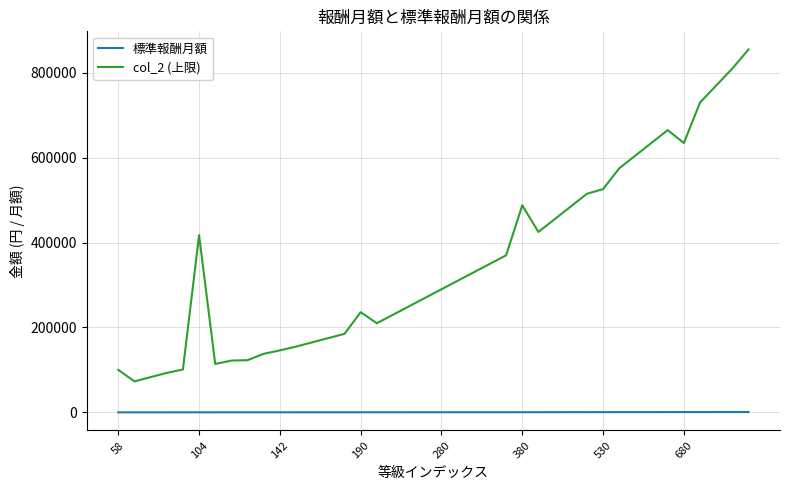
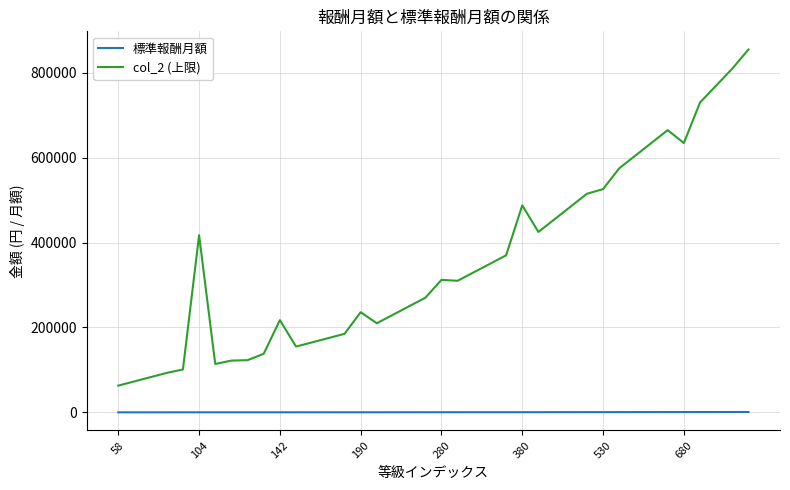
col_2 (上限), 58: 100000 -> 60000
col_2 (上限), 142: 150000 -> 220000
col_2 (上限), 280: 290000 -> 310000
